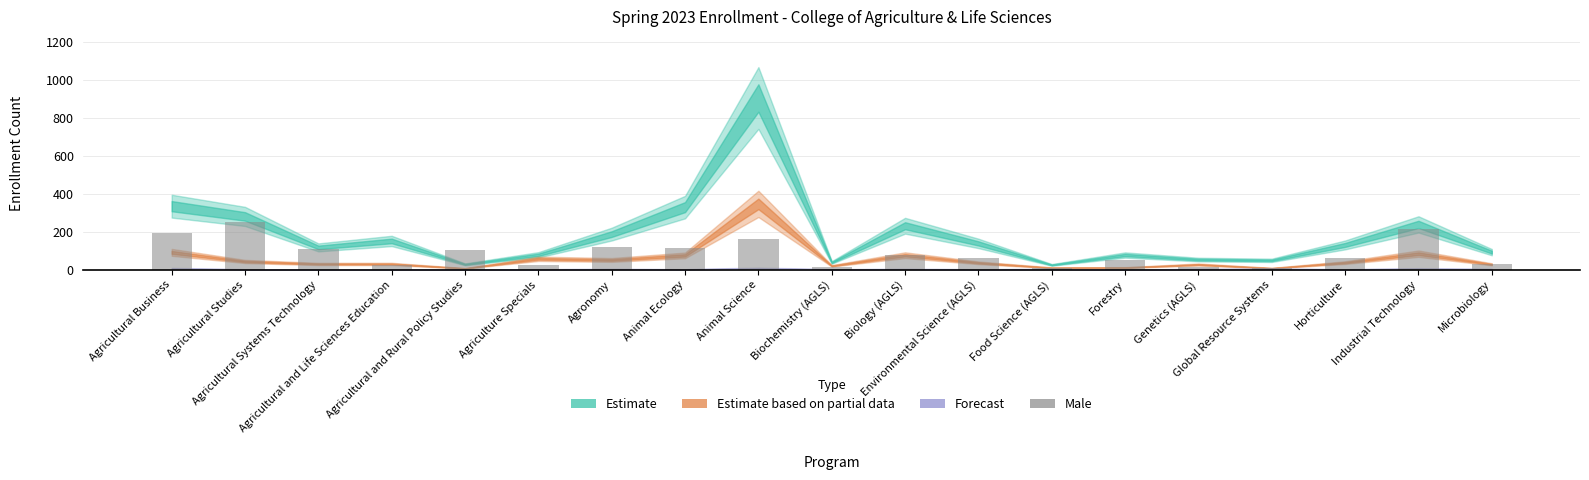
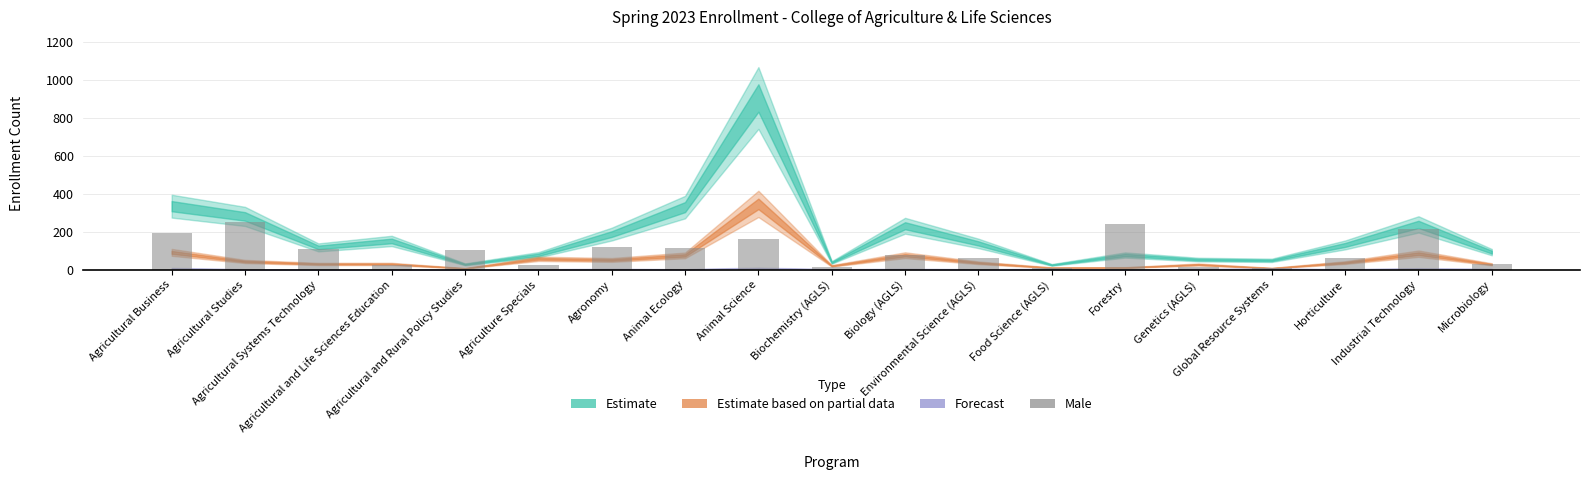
Male, Forestry: 50 -> 240
